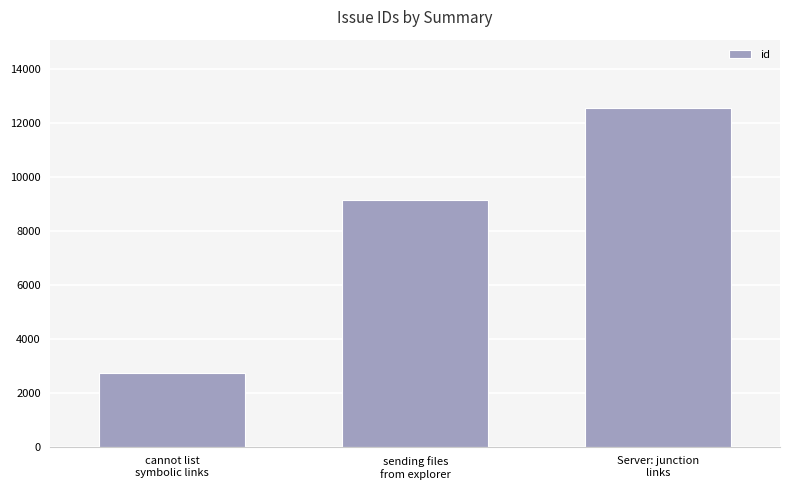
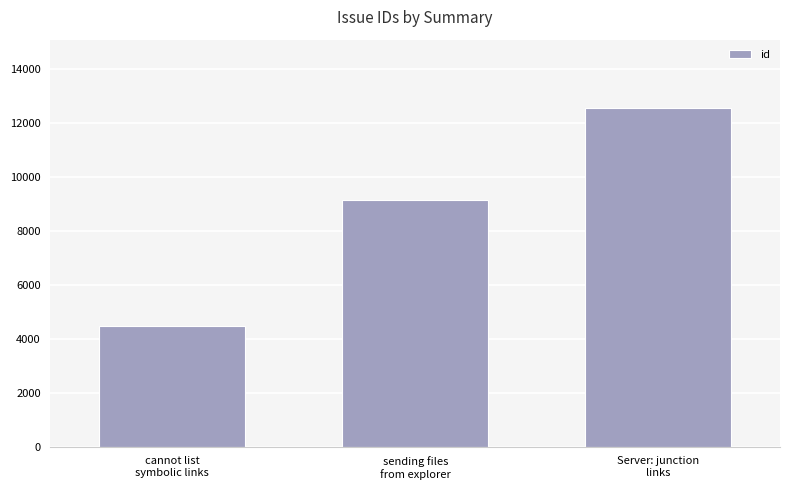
cannot list symbolic links: 2700 -> 4500
